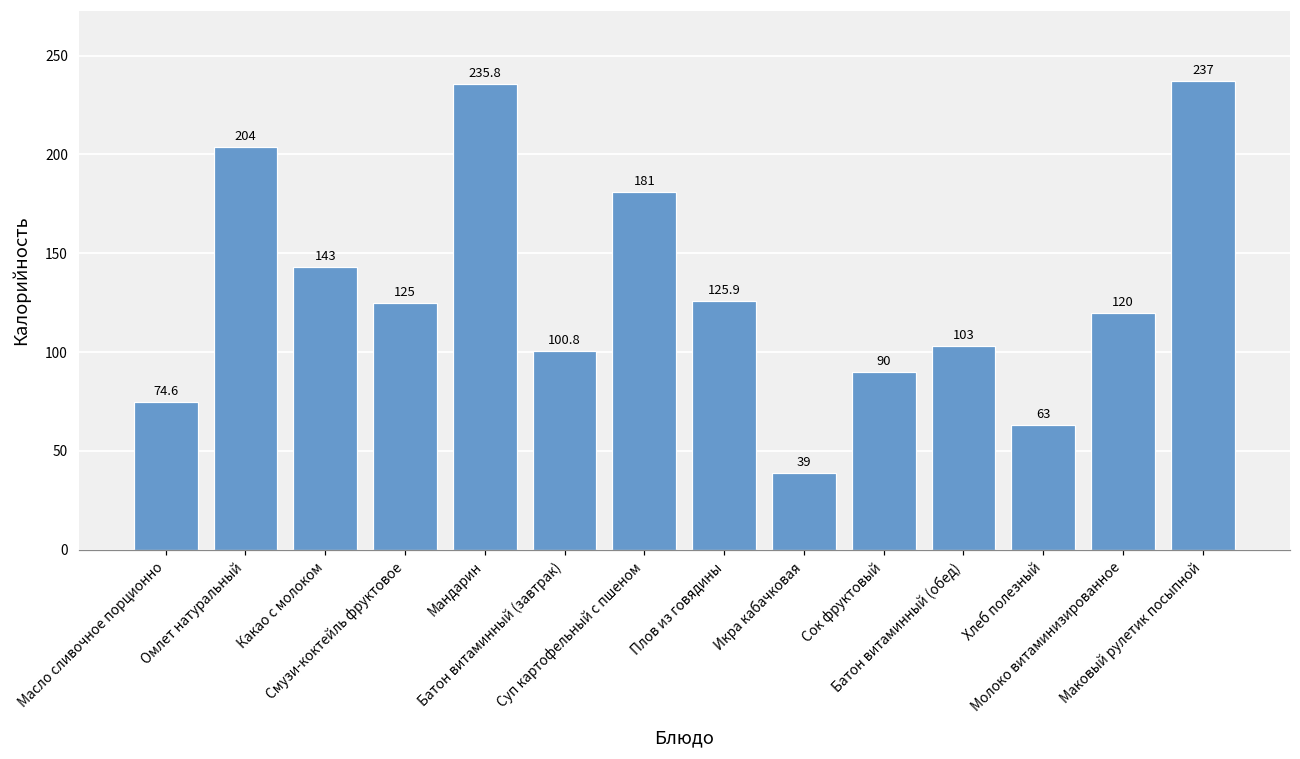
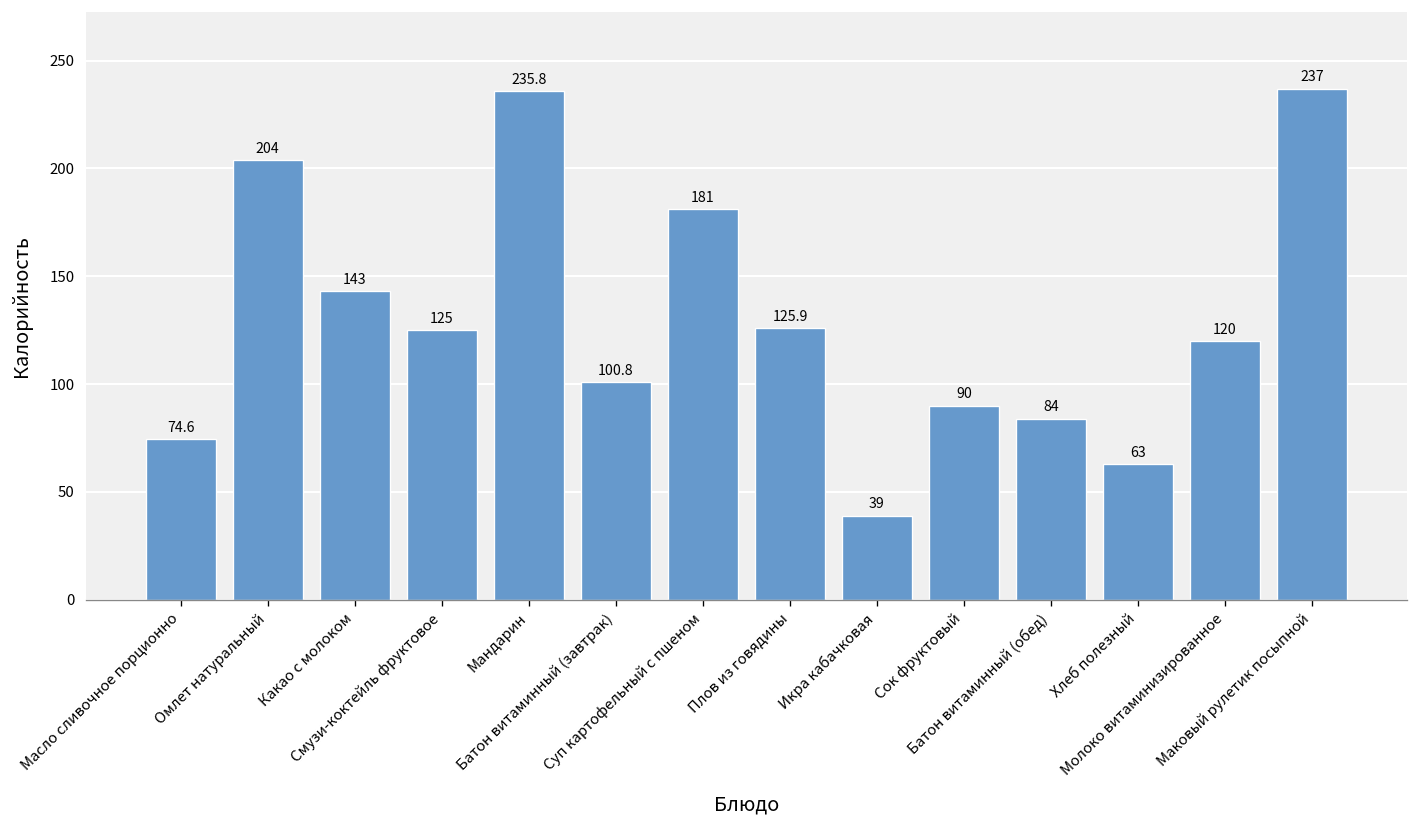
Батон витаминный (обед): 103 -> 84
